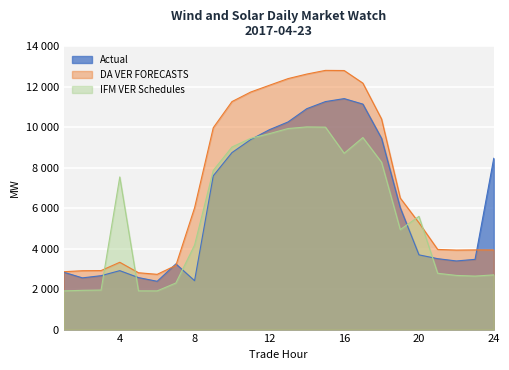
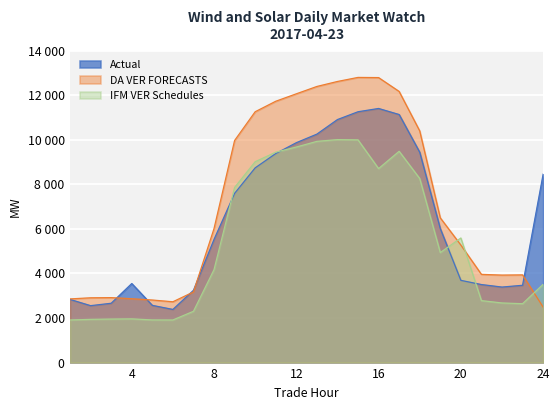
Actual, 4: 2900 -> 3500
DA VER FORECASTS, 4: 3300 -> 2900
IFM VER Schedules, 4: 7500 -> 2000
Actual, 8: 2400 -> 5500
DA VER FORECASTS, 24: 3900 -> 2500
IFM VER Schedules, 24: 2700 -> 3500
